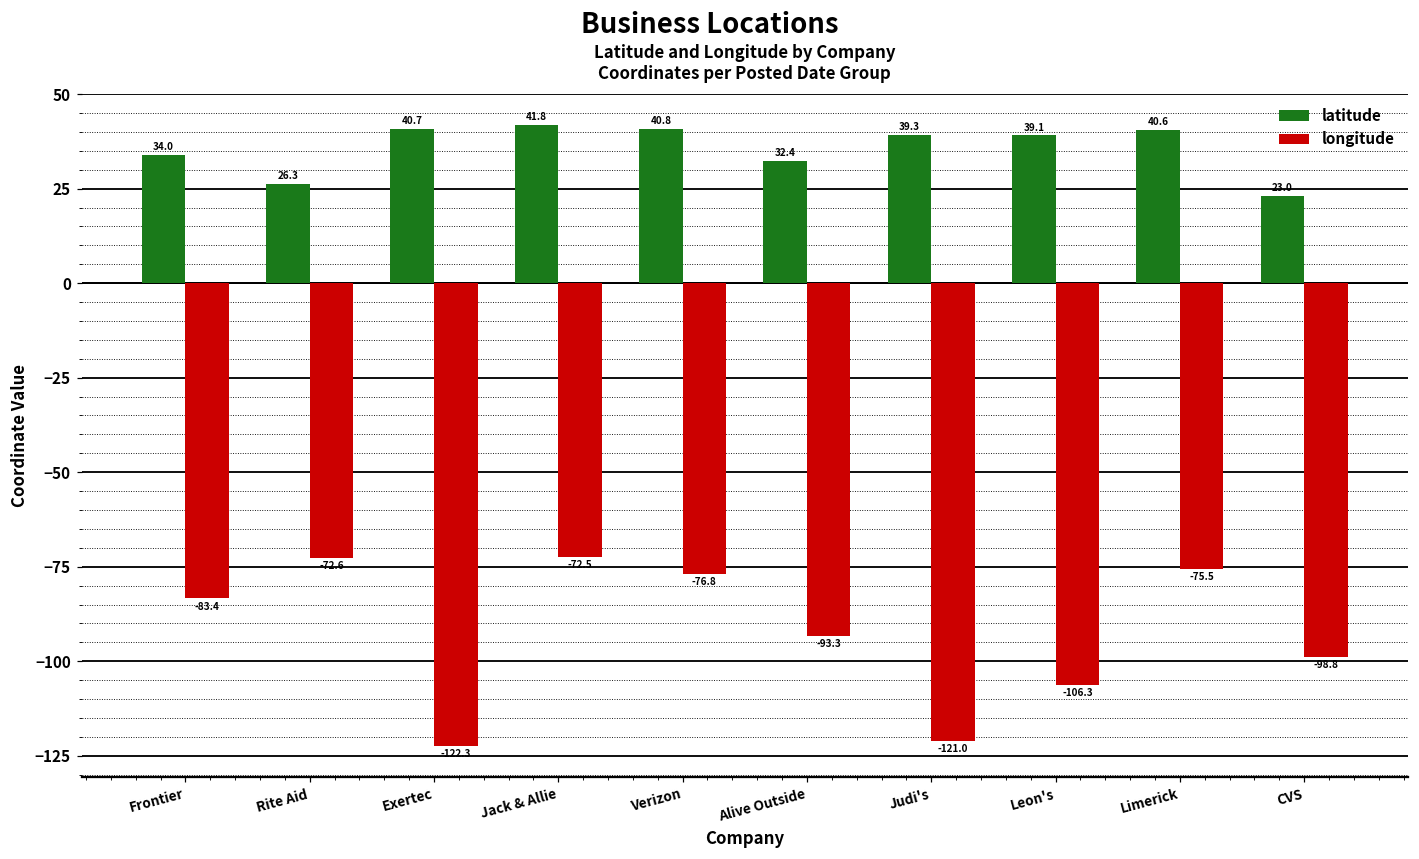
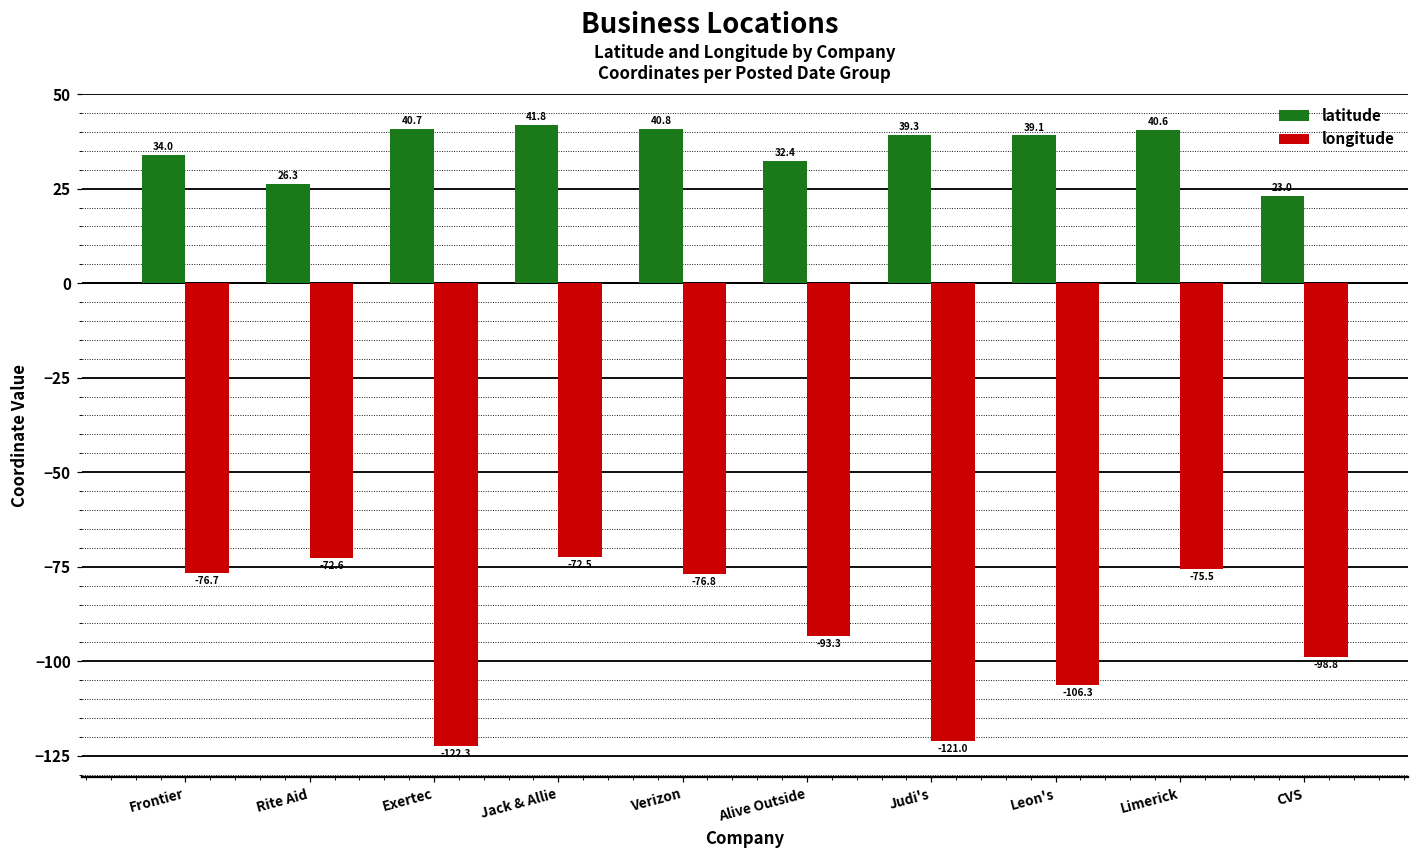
longitude, Frontier: -83.4 -> -76.7
